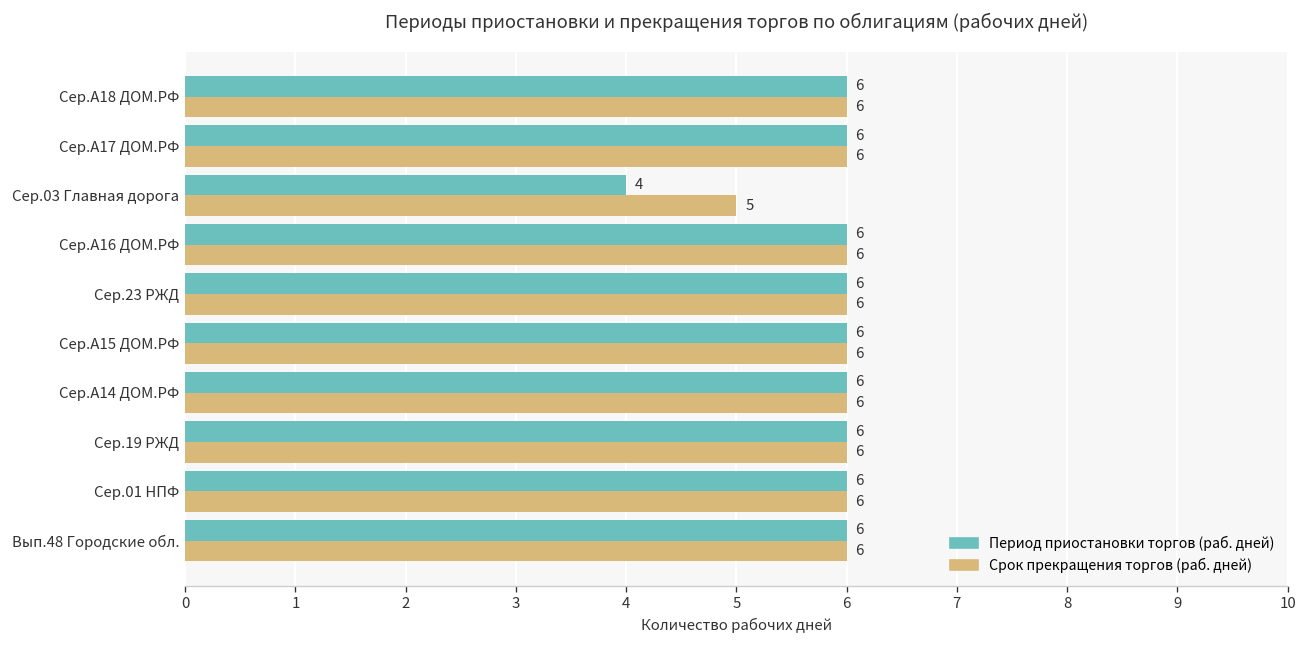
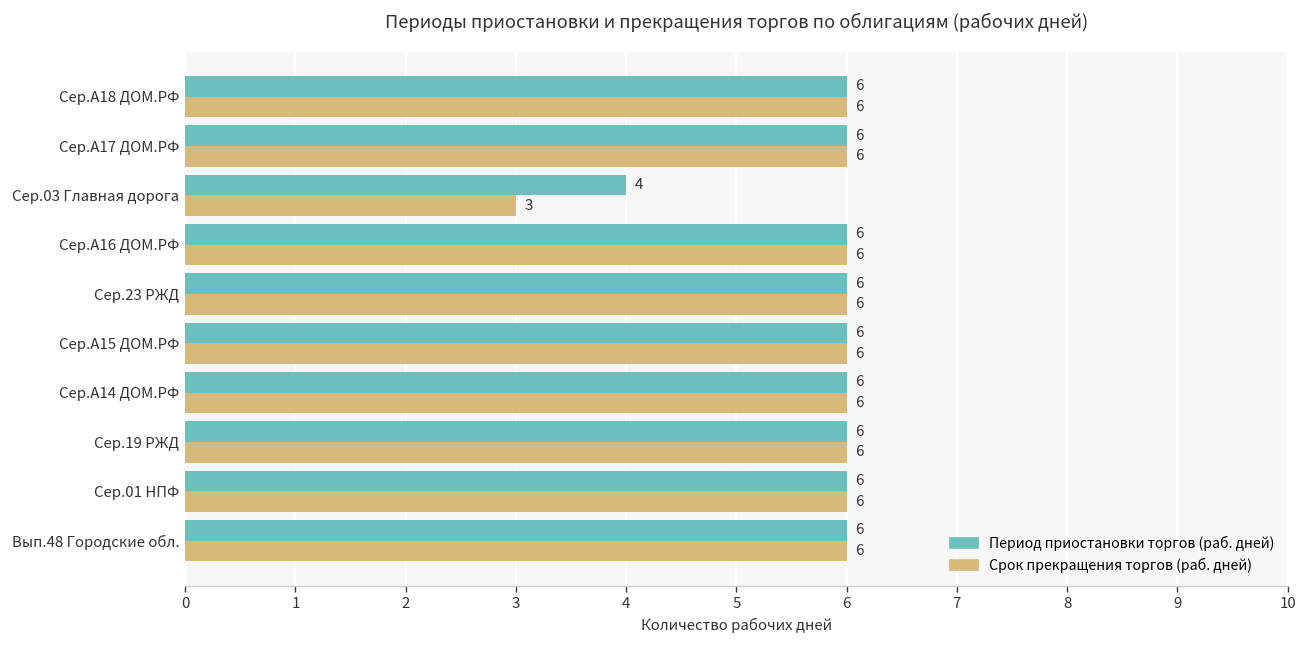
Срок прекращения торгов (раб. дней), Сер.03 Главная дорога: 5 -> 3
